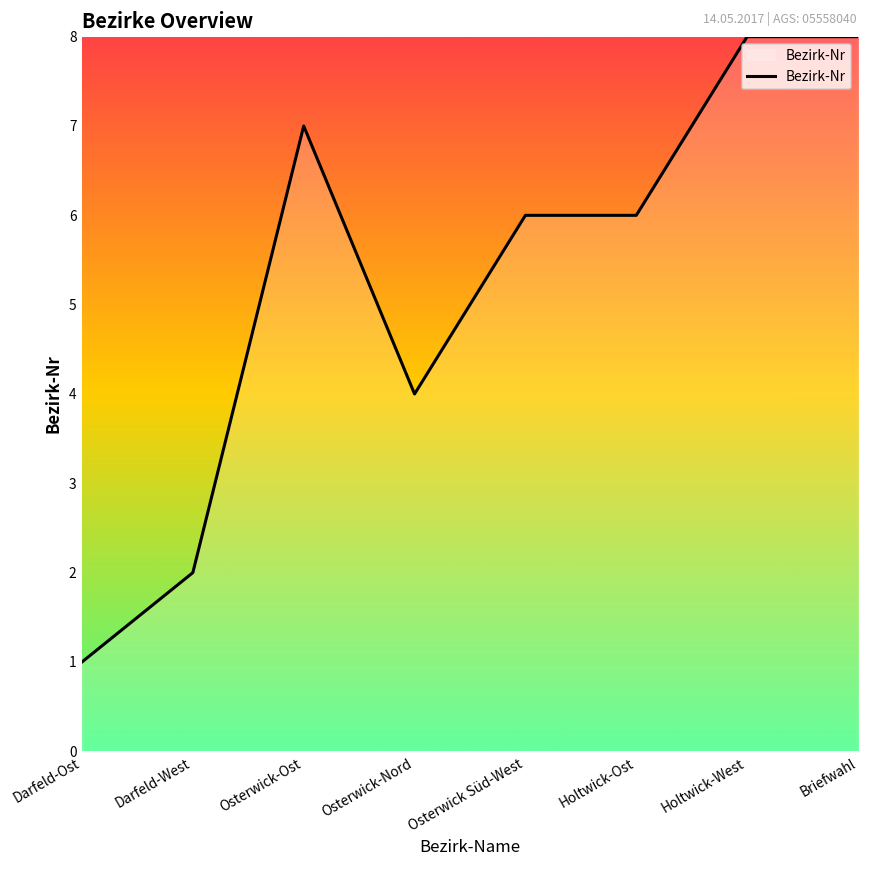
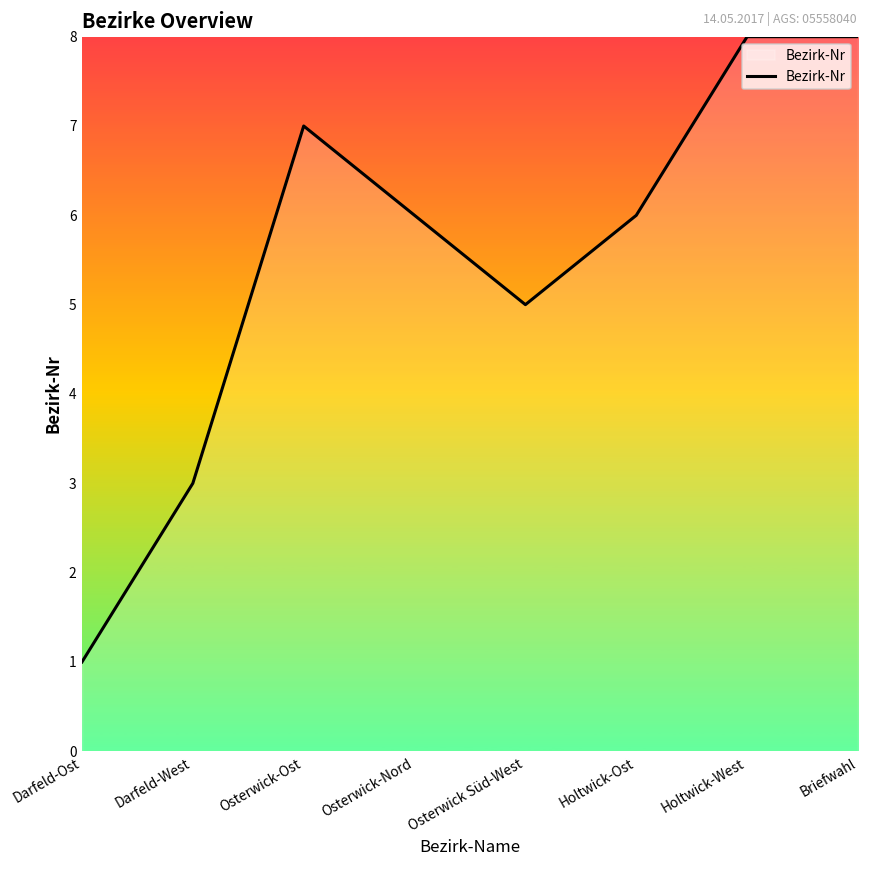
Darfeld-West: 2 -> 3
Osterwick-Nord: 4 -> 6
Osterwick Süd-West: 6 -> 5
